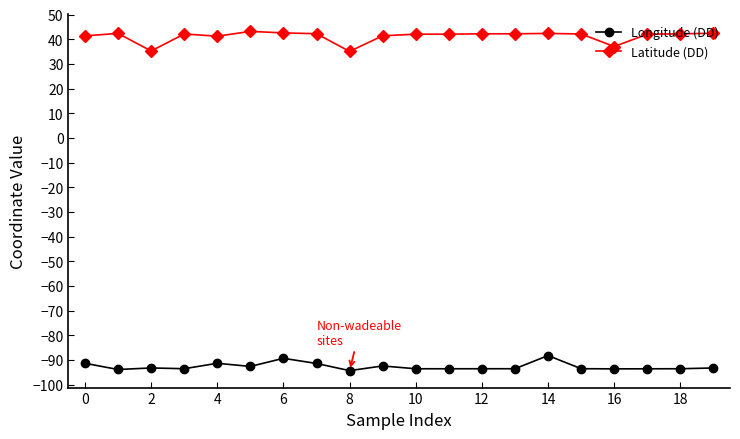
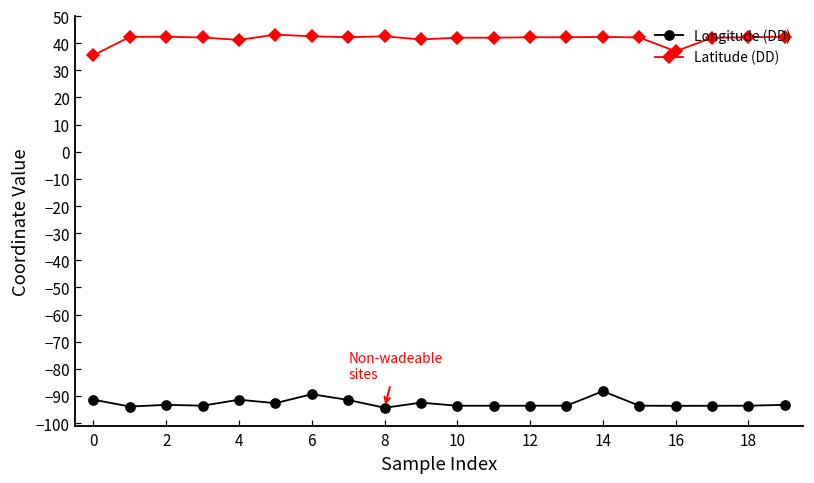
Latitude (DD), 0: 41 -> 36
Latitude (DD), 2: 35 -> 42
Latitude (DD), 8: 35 -> 43
